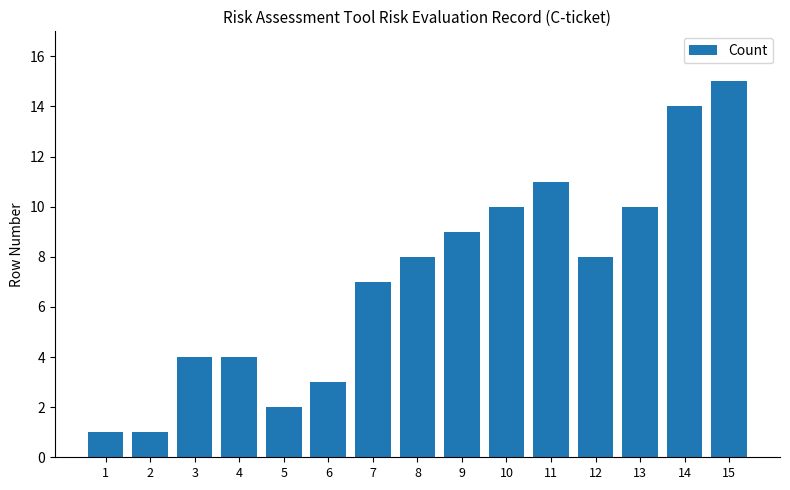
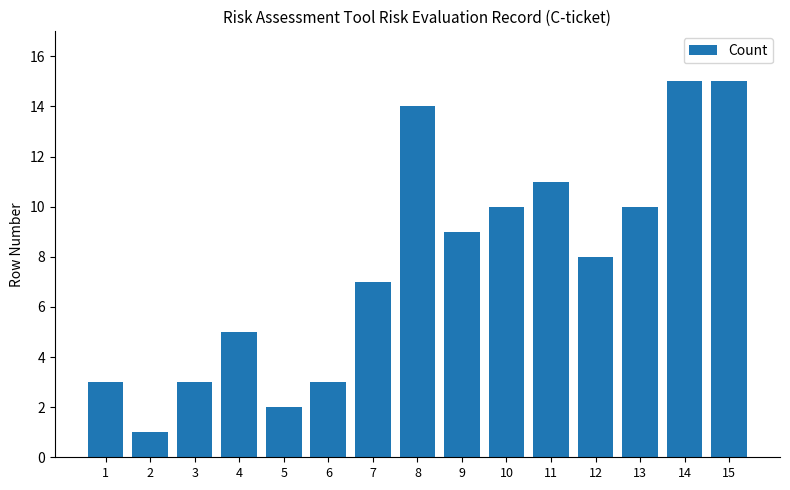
1: 1 -> 3
3: 4 -> 3
4: 4 -> 5
8: 8 -> 14
14: 14 -> 15
